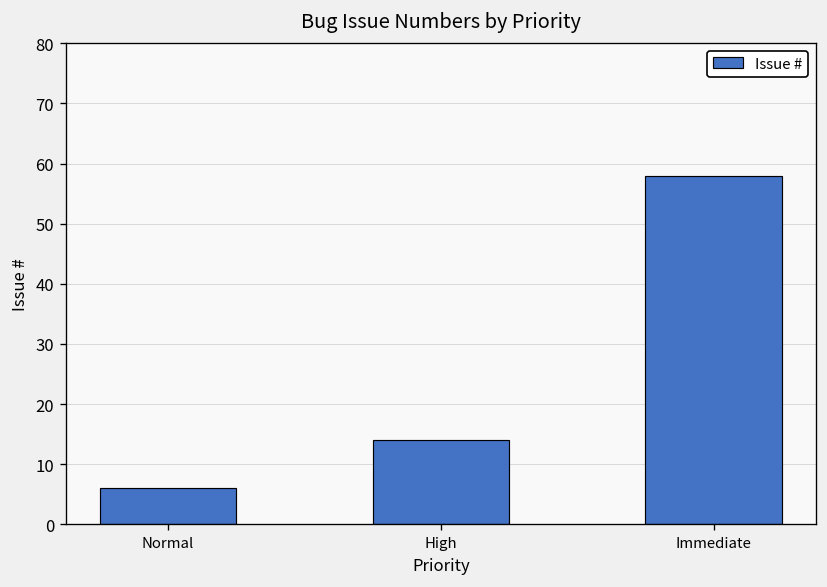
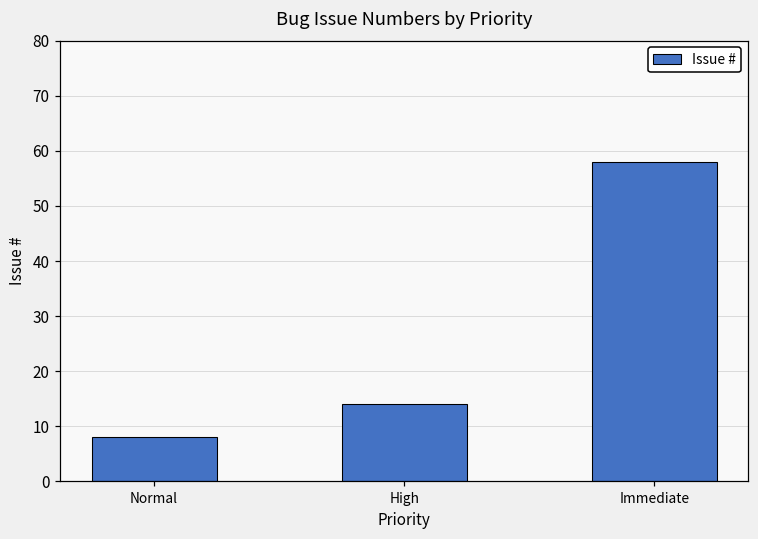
Normal: 6 -> 8
